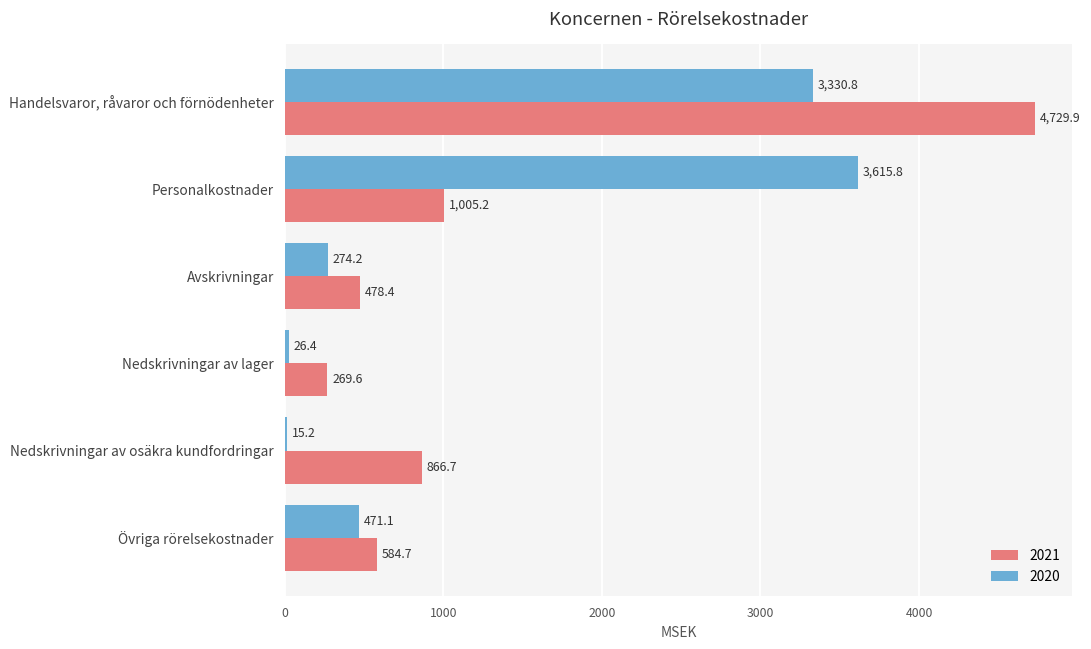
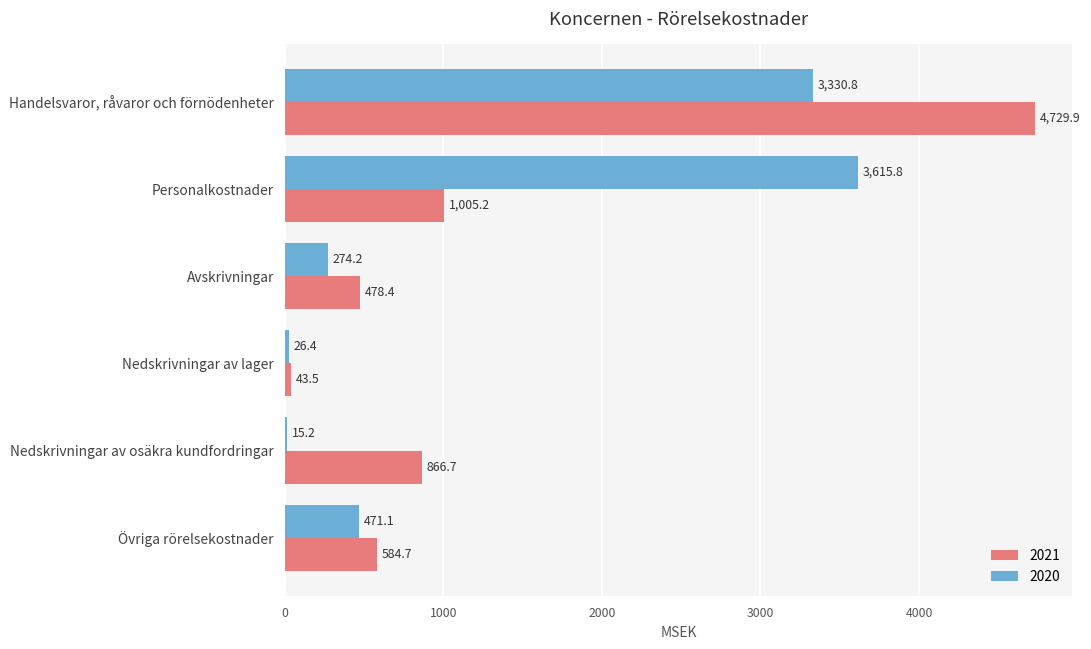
2021, Nedskrivningar av lager: 269.6 -> 43.5
